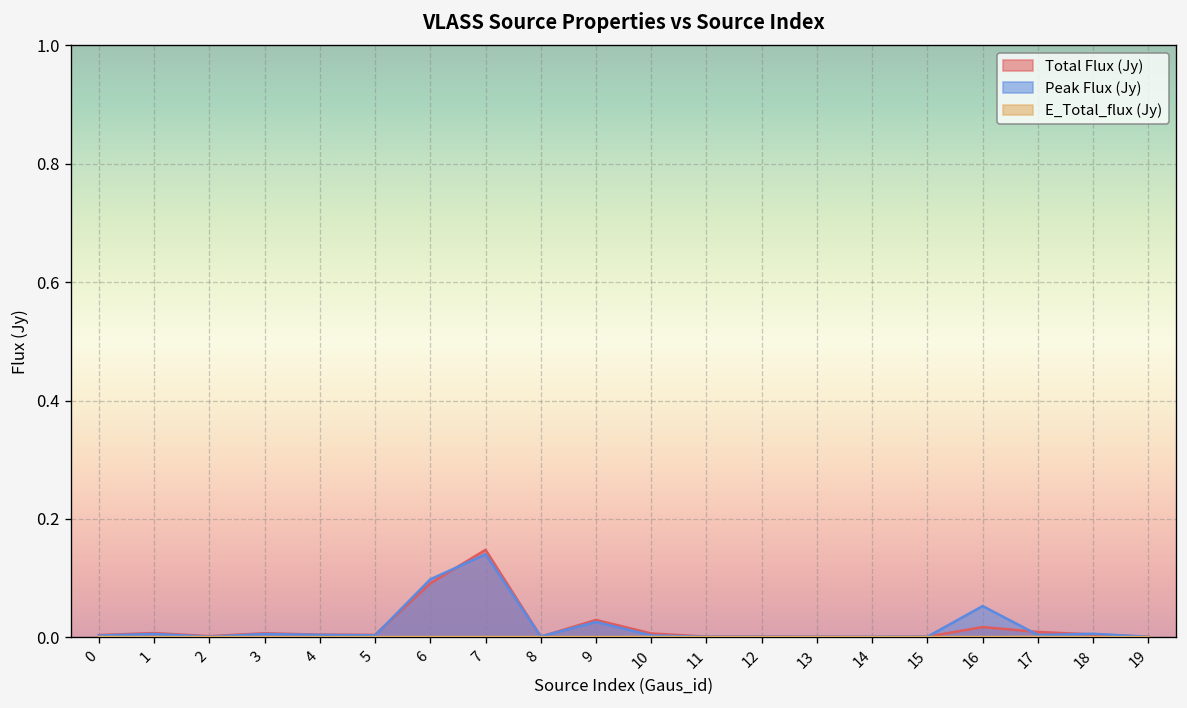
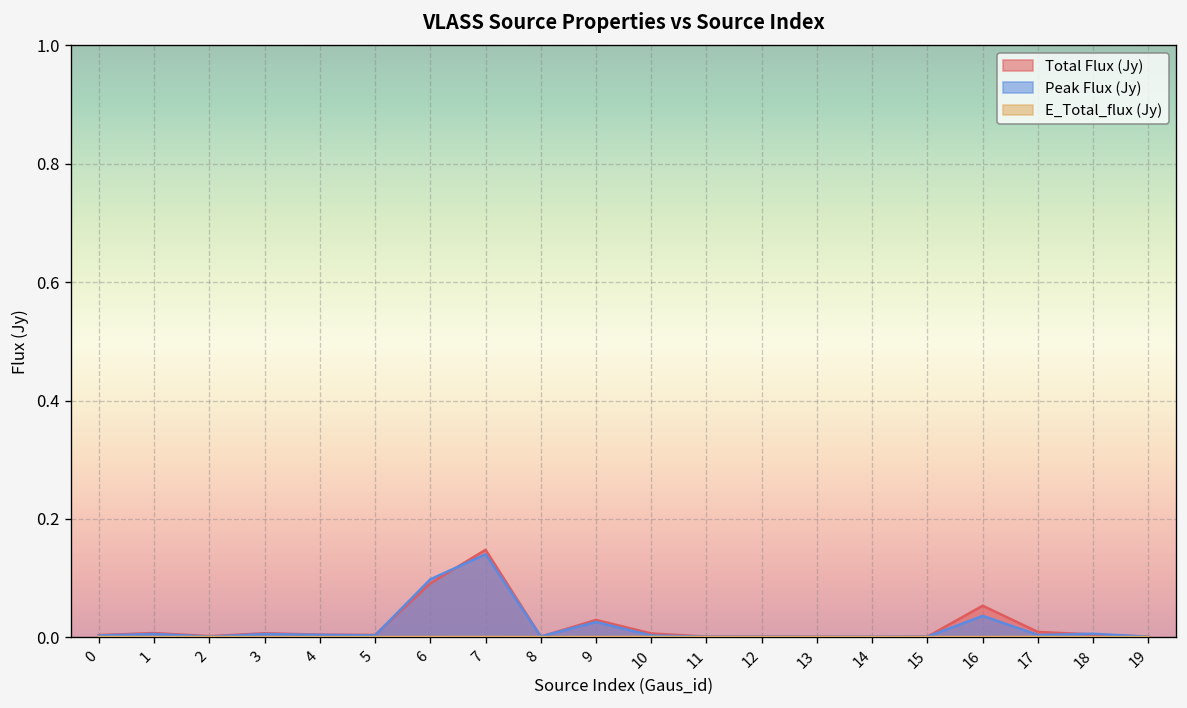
Total Flux (Jy), 16: 0.02 -> 0.05
Peak Flux (Jy), 16: 0.05 -> 0.04
